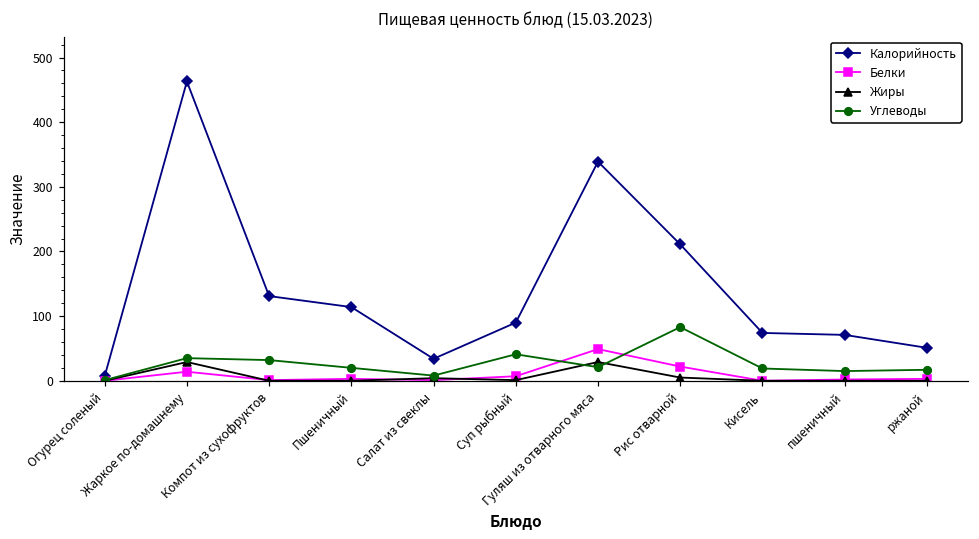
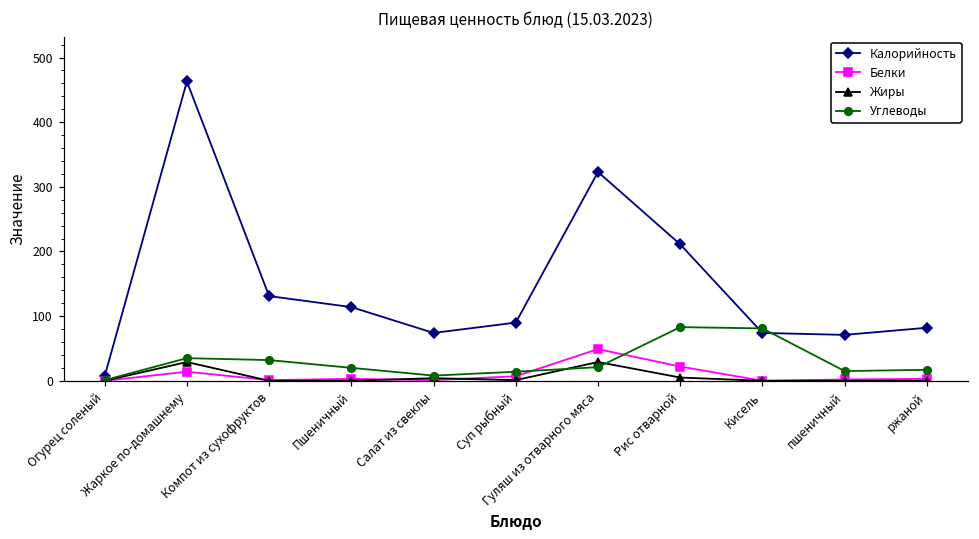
Калорийность, Салат из свеклы: 30 -> 70
Углеводы, Суп рыбный: 40 -> 10
Калорийность, Гуляш из отварного мяса: 340 -> 320
Углеводы, Кисель: 20 -> 80
Калорийность, ржаной: 50 -> 80
